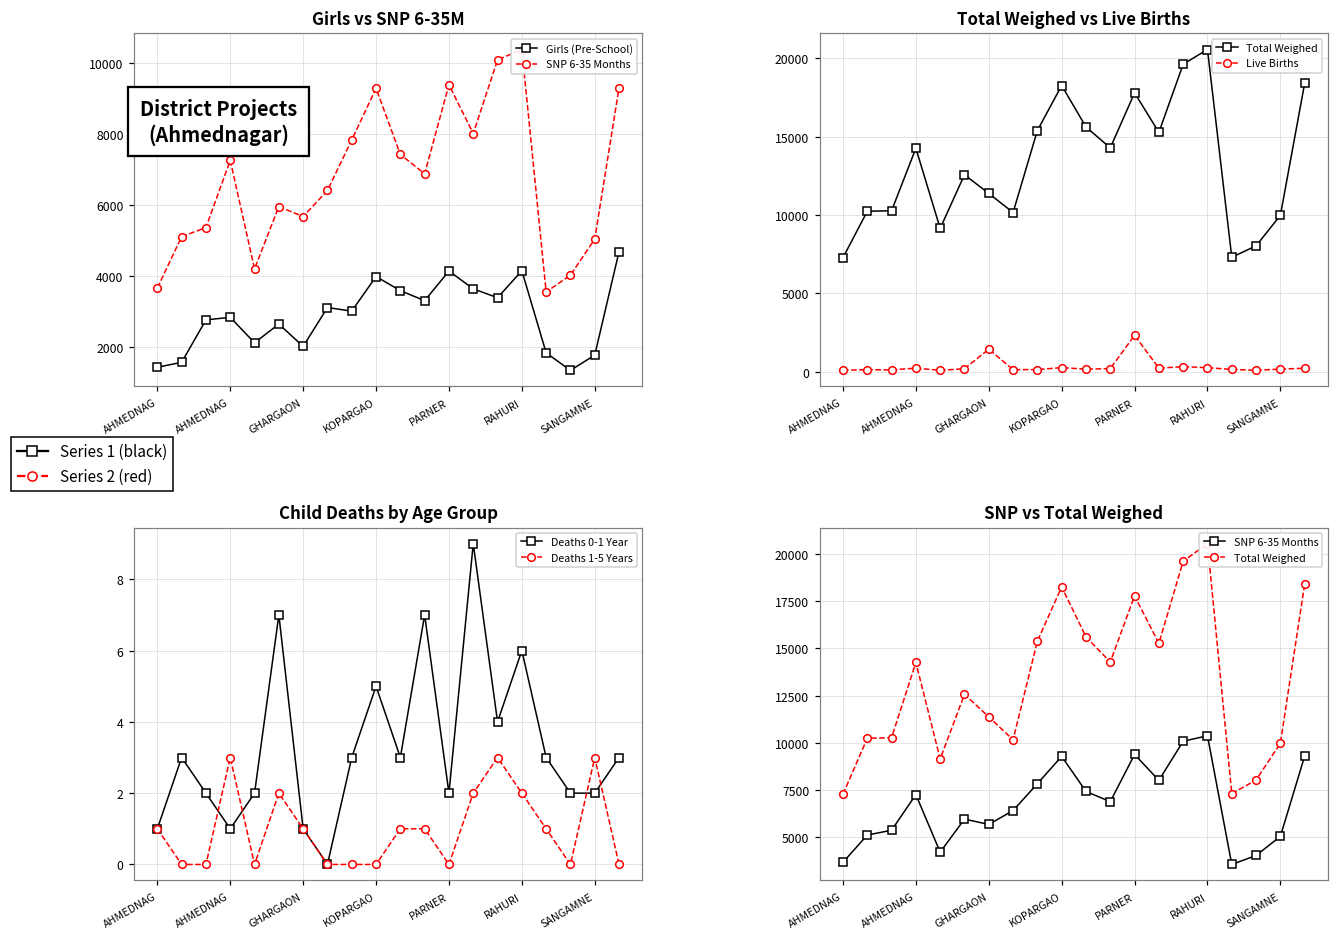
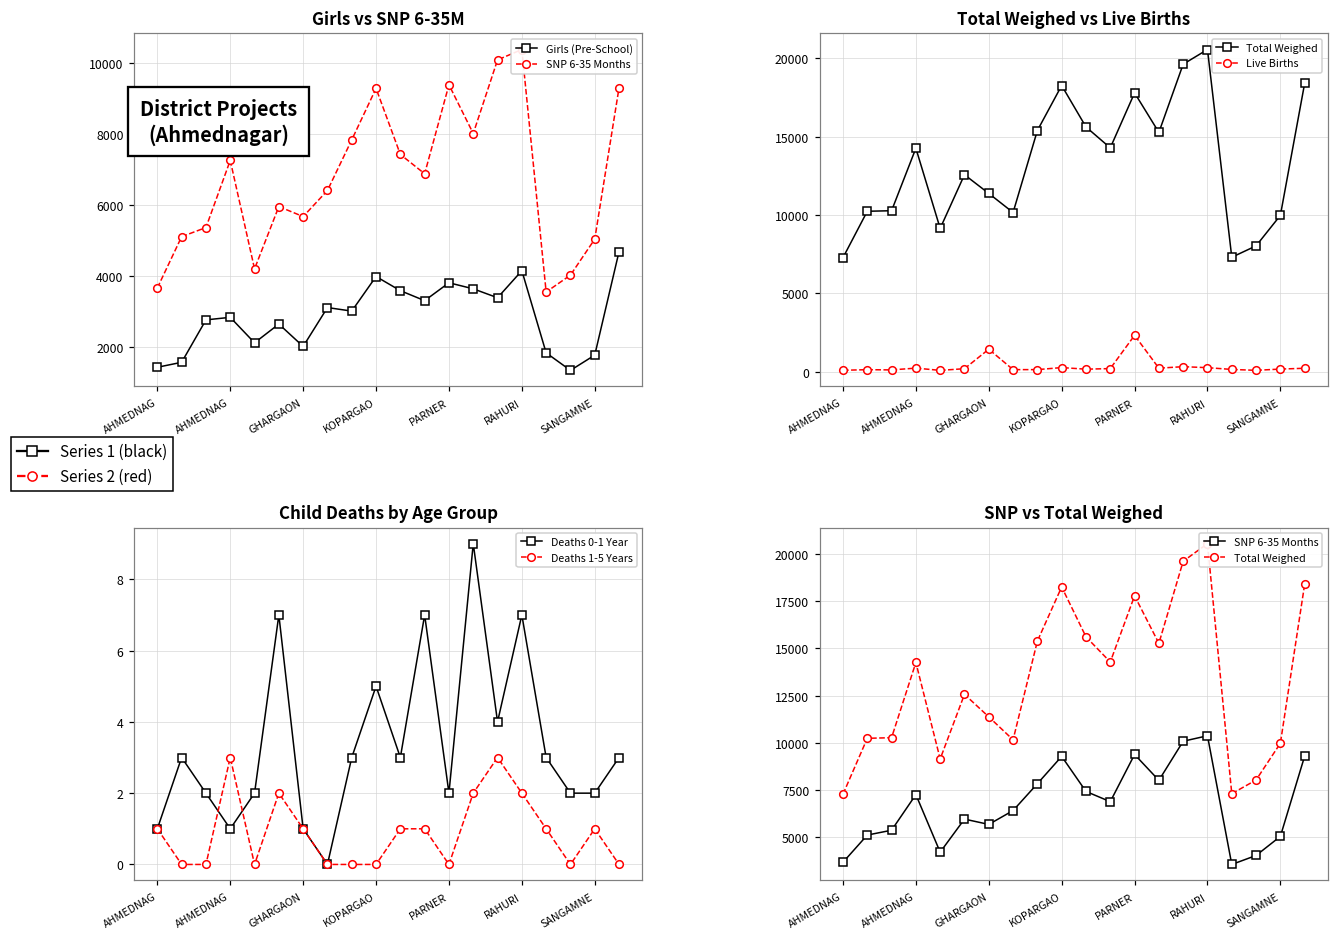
Girls vs SNP 6-35M, Girls (Pre-School), PARNER: 4100 -> 3800
Child Deaths by Age Group, Deaths 0-1 Year, RAHURI: 6 -> 7
Child Deaths by Age Group, Deaths 1-5 Years, SANGAMNE: 3 -> 1
